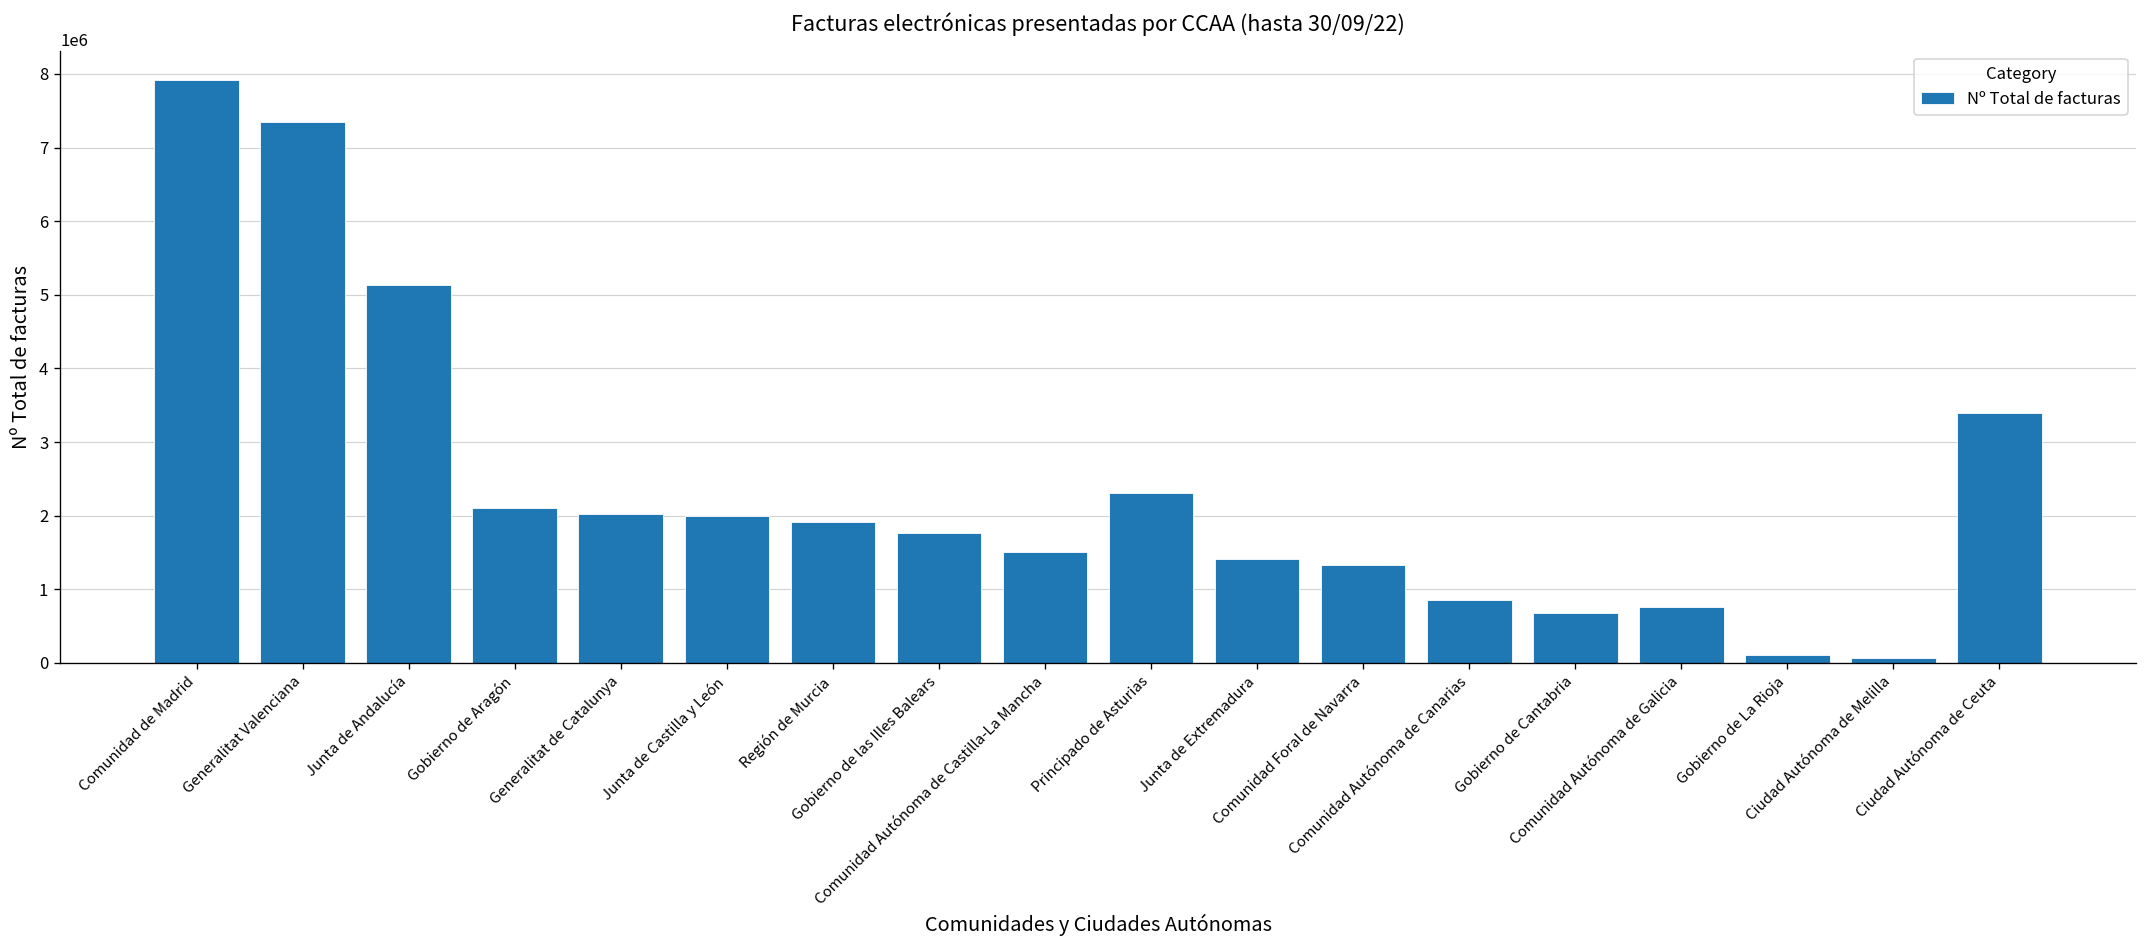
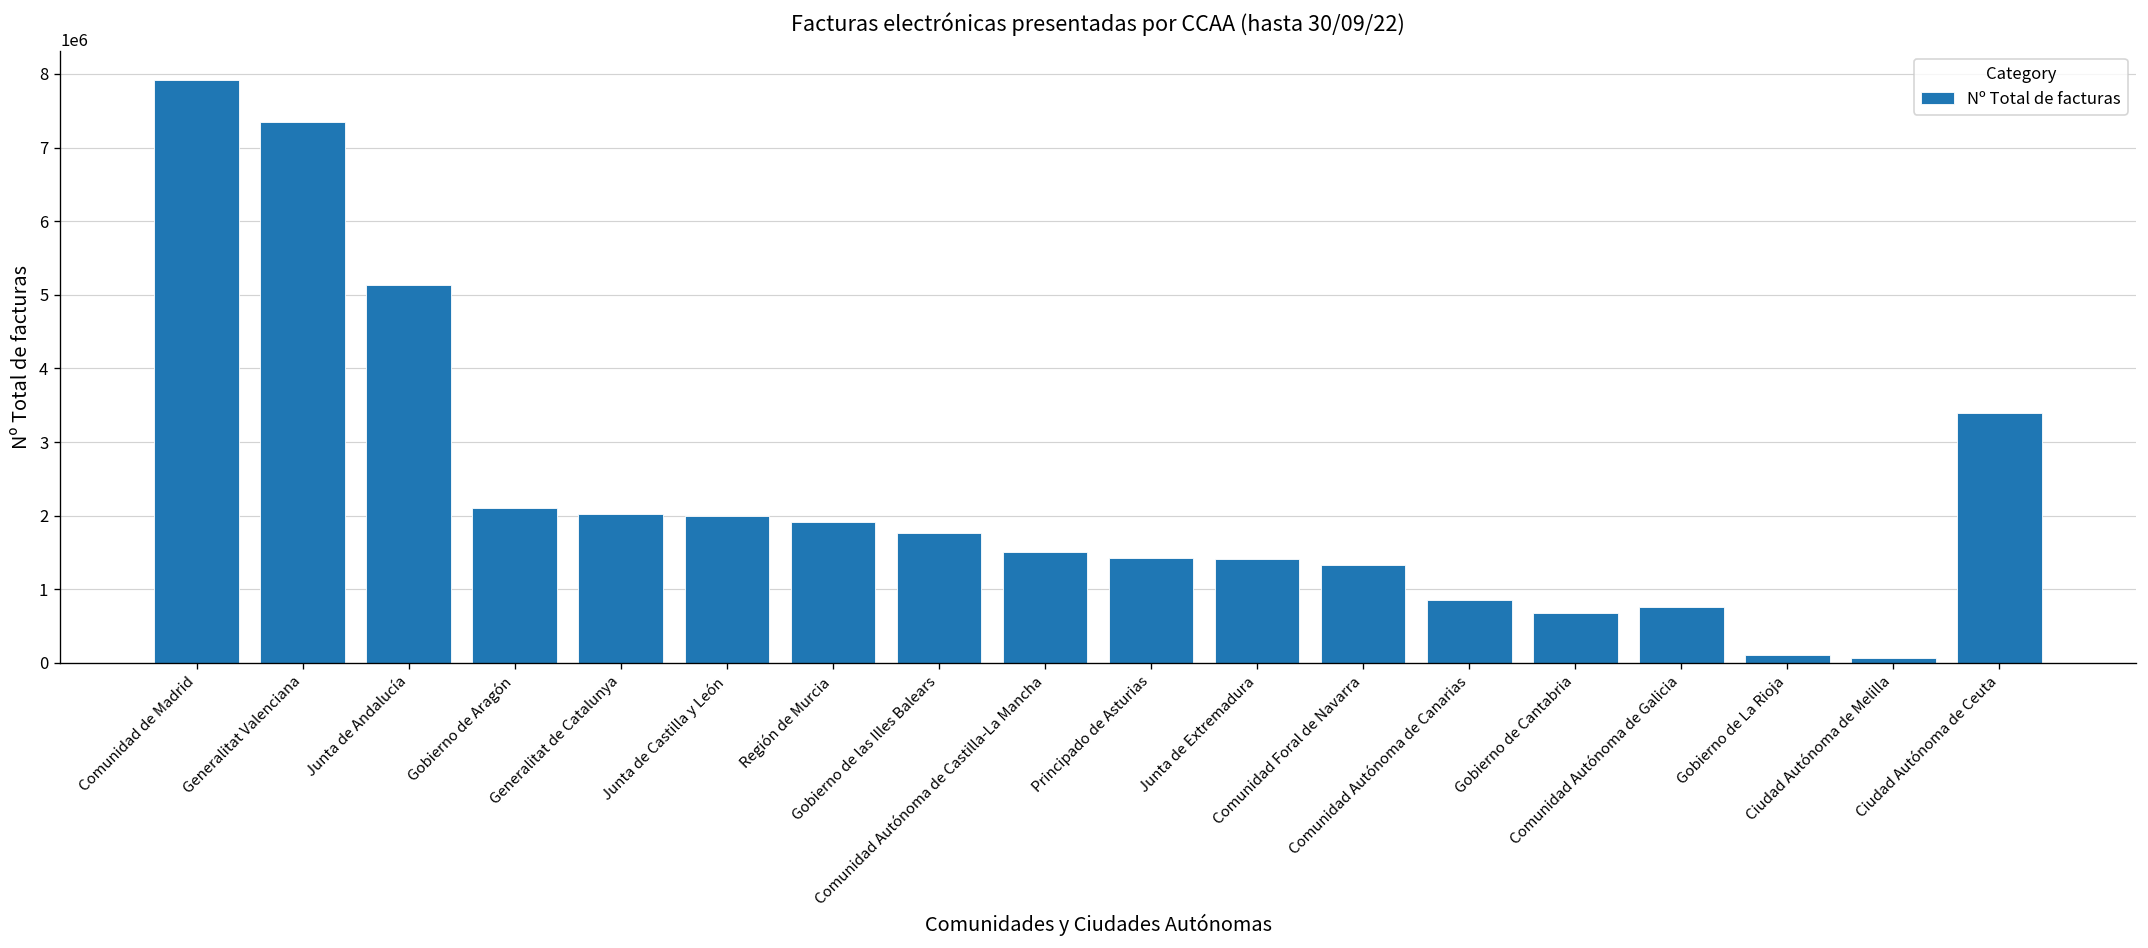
Principado de Asturias: 2300000 -> 1400000
